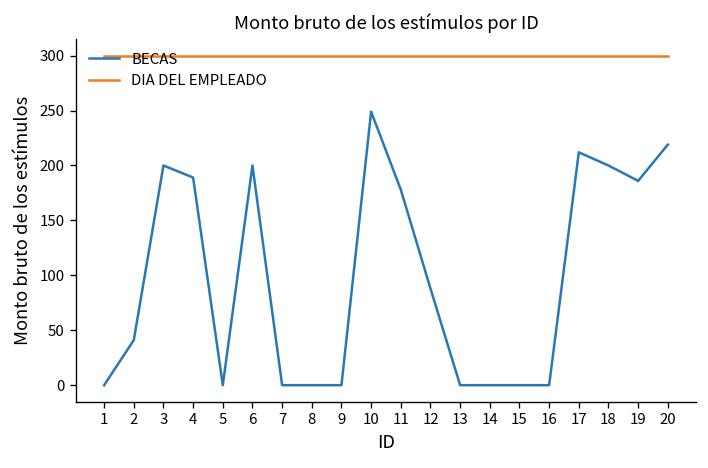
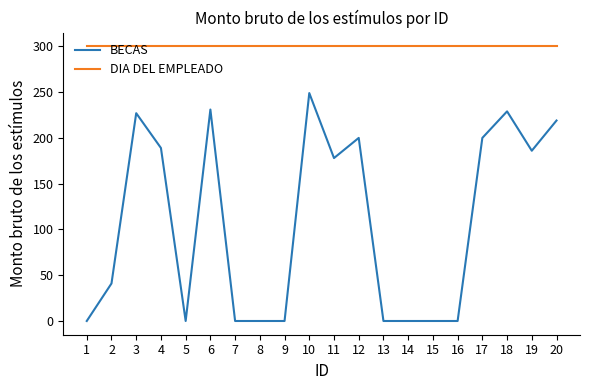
BECAS, 3: 200 -> 230
BECAS, 6: 200 -> 230
BECAS, 12: 90 -> 200
BECAS, 17: 210 -> 200
BECAS, 18: 200 -> 230
